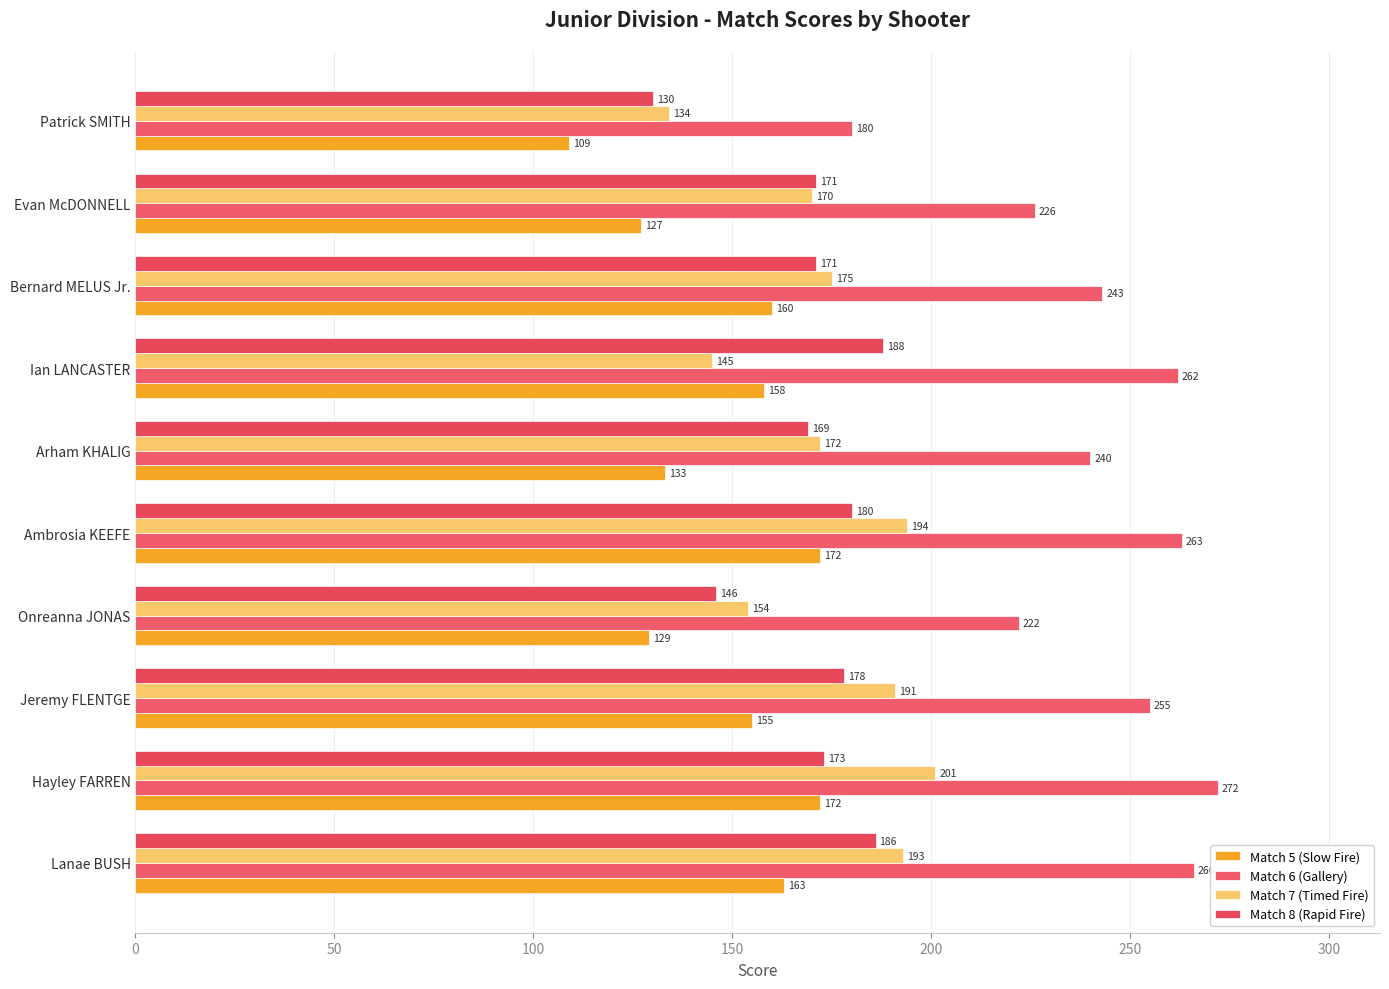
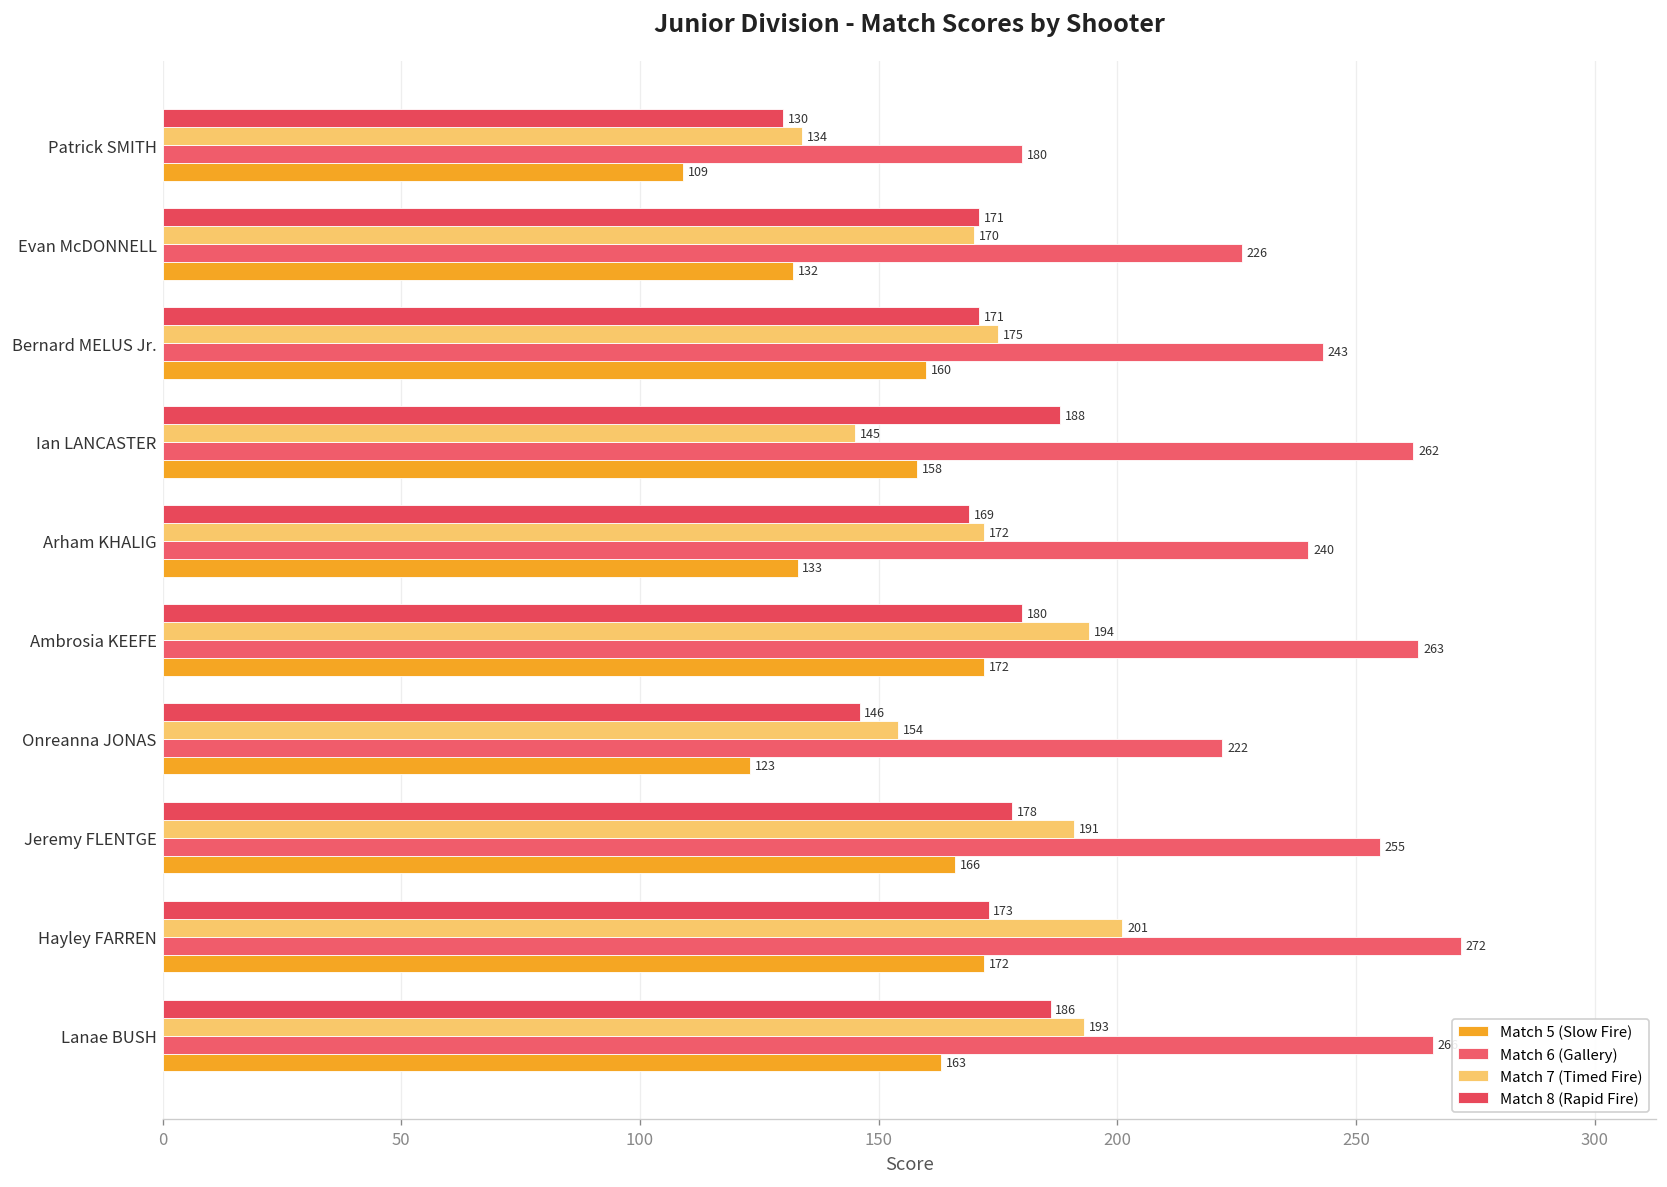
Match 5 (Slow Fire), Evan McDONNELL: 127 -> 132
Match 5 (Slow Fire), Onreanna JONAS: 129 -> 123
Match 5 (Slow Fire), Jeremy FLENTGE: 155 -> 166
